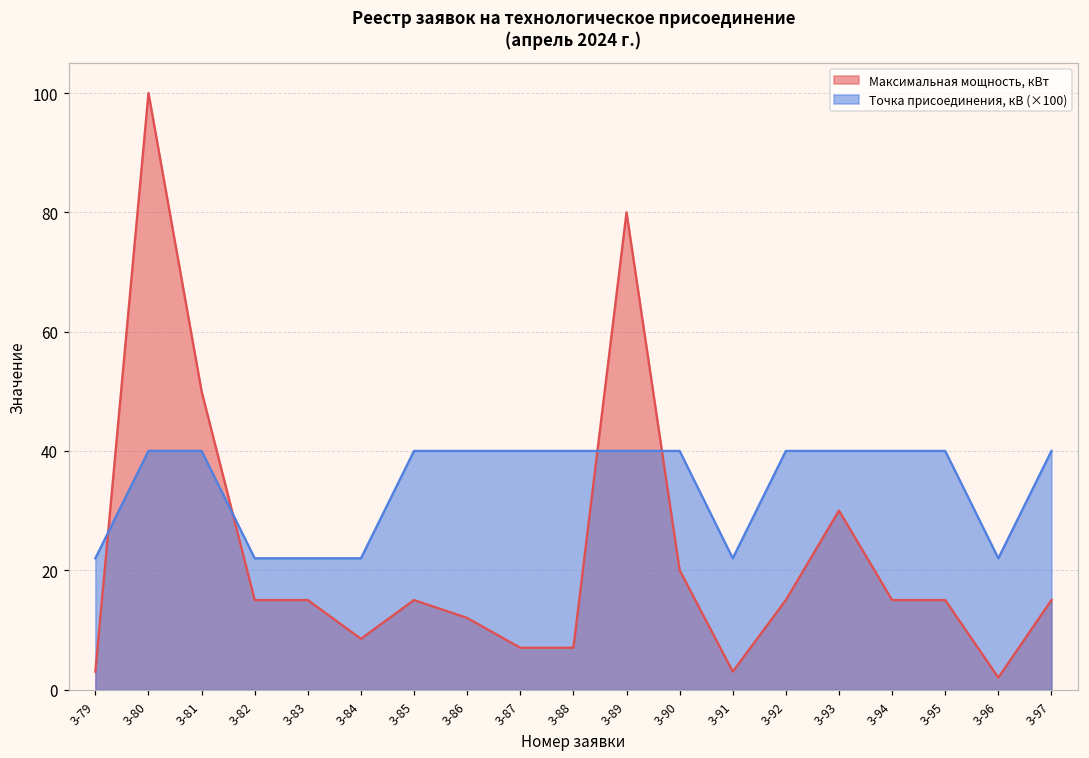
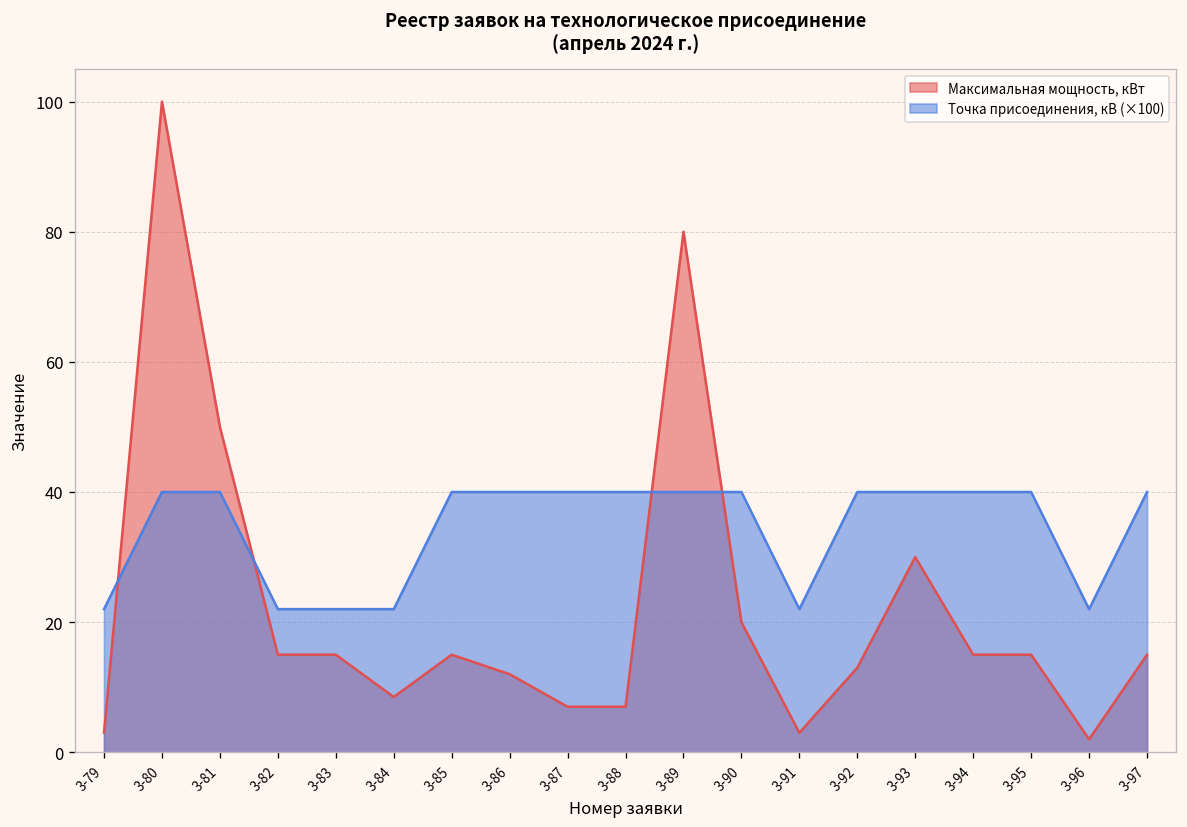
Максимальная мощность, кВт, 3-92: 15 -> 13
